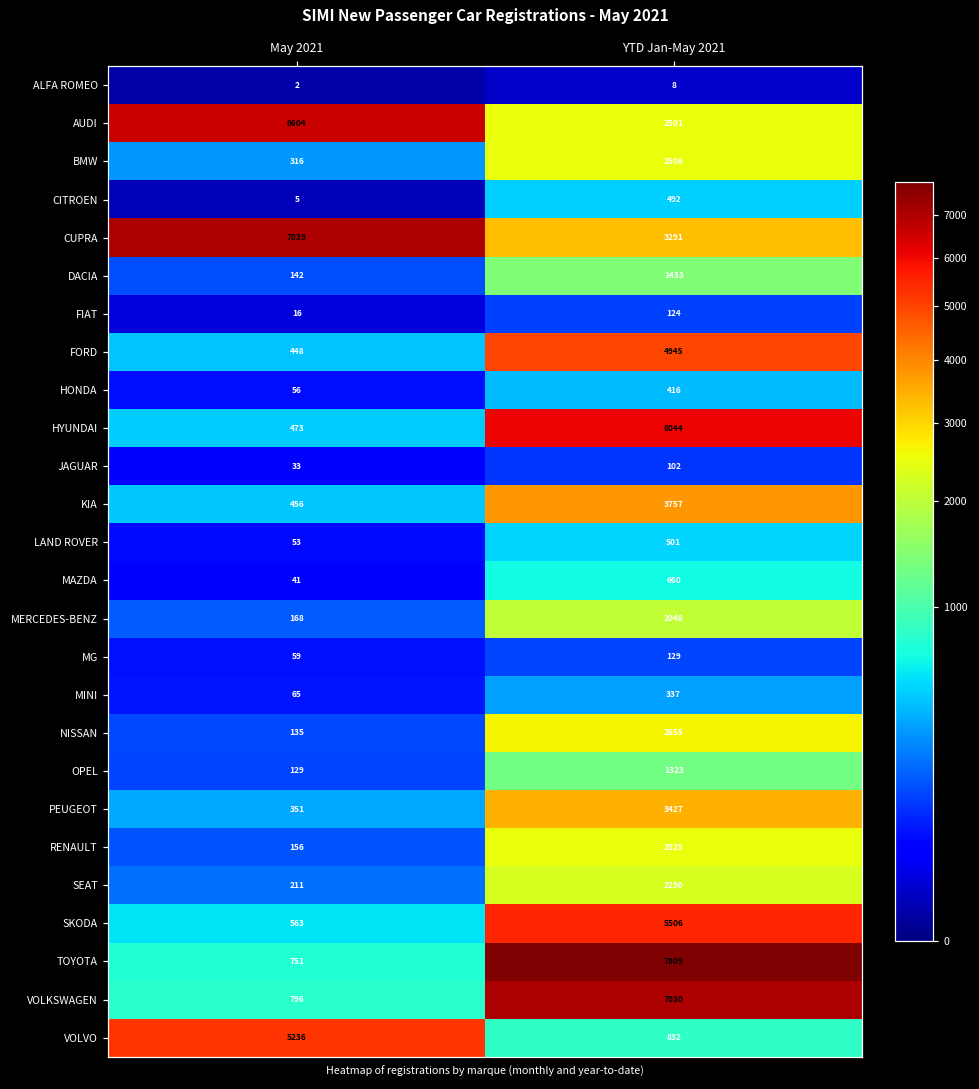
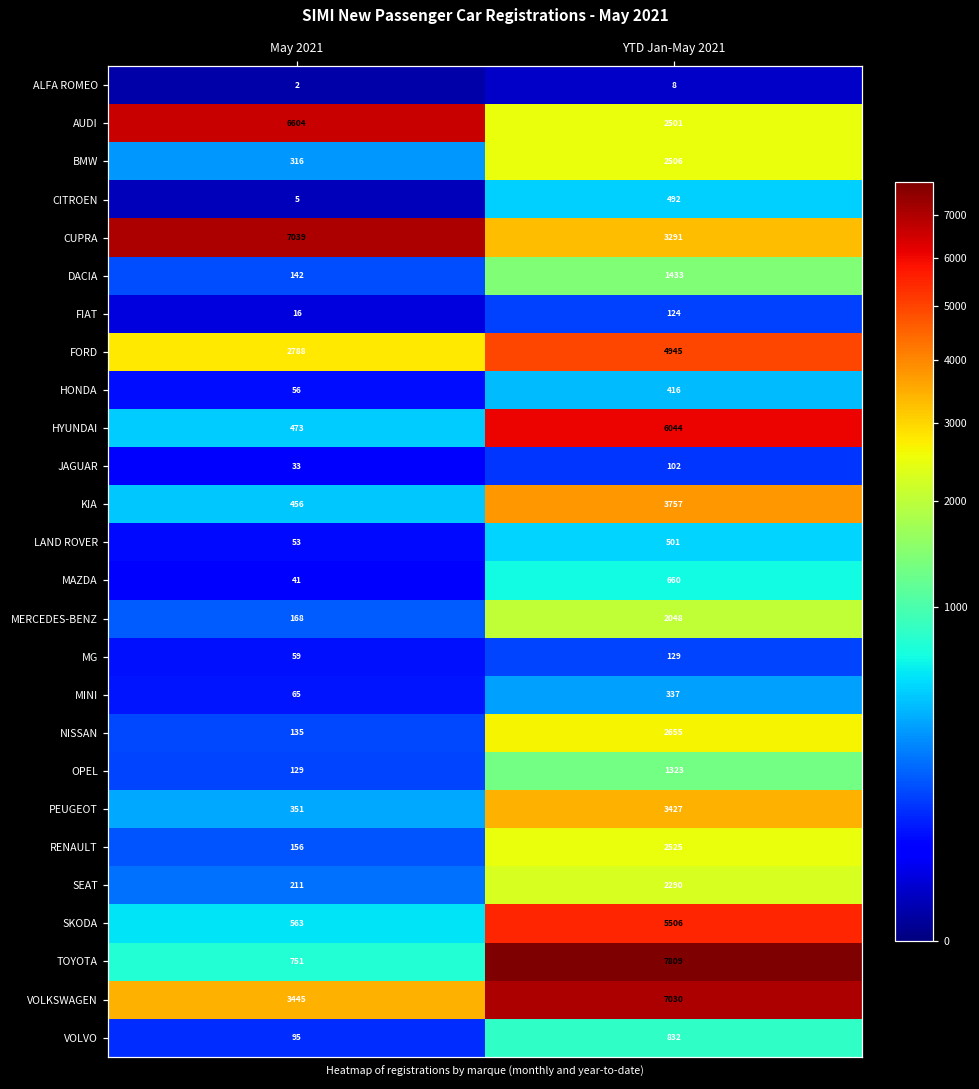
FORD, May 2021: 448 -> 2788
VOLKSWAGEN, May 2021: 796 -> 3445
VOLVO, May 2021: 5236 -> 95
